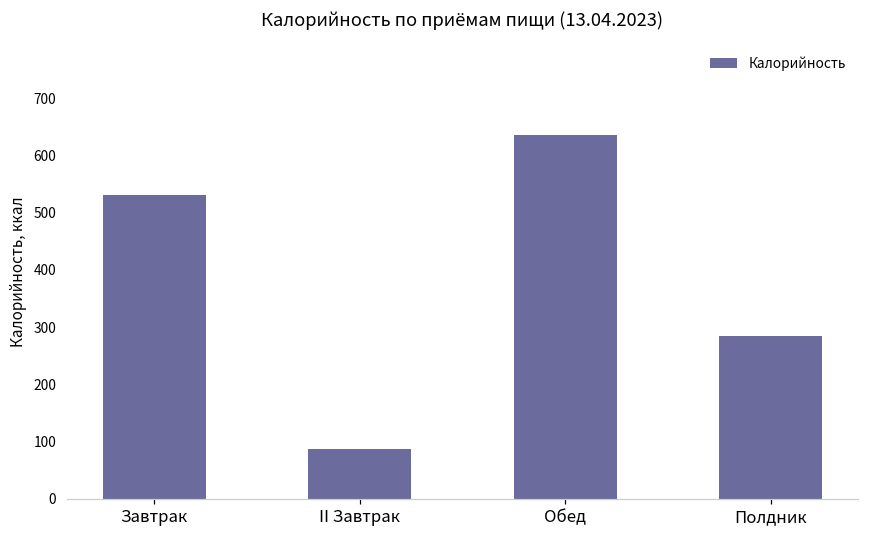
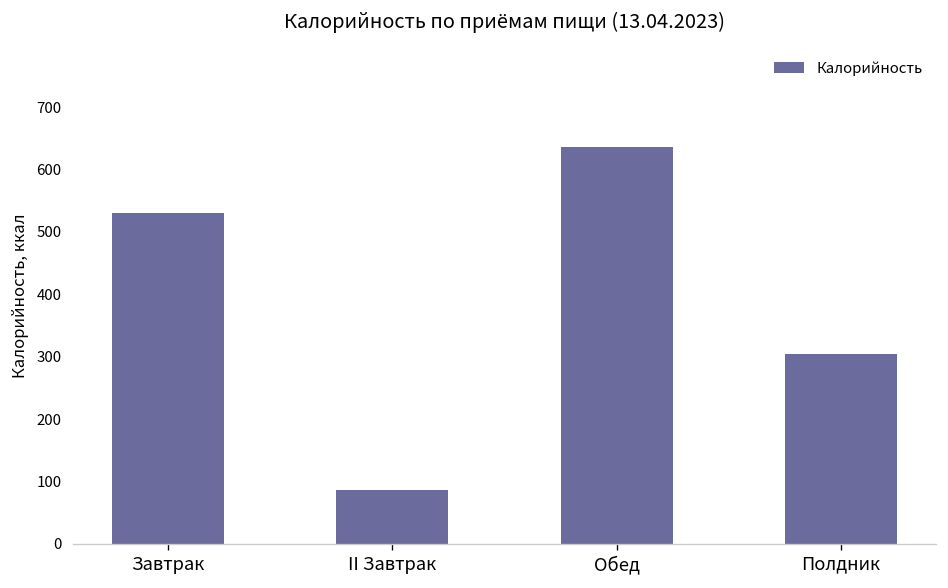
Полдник: 280 -> 300
